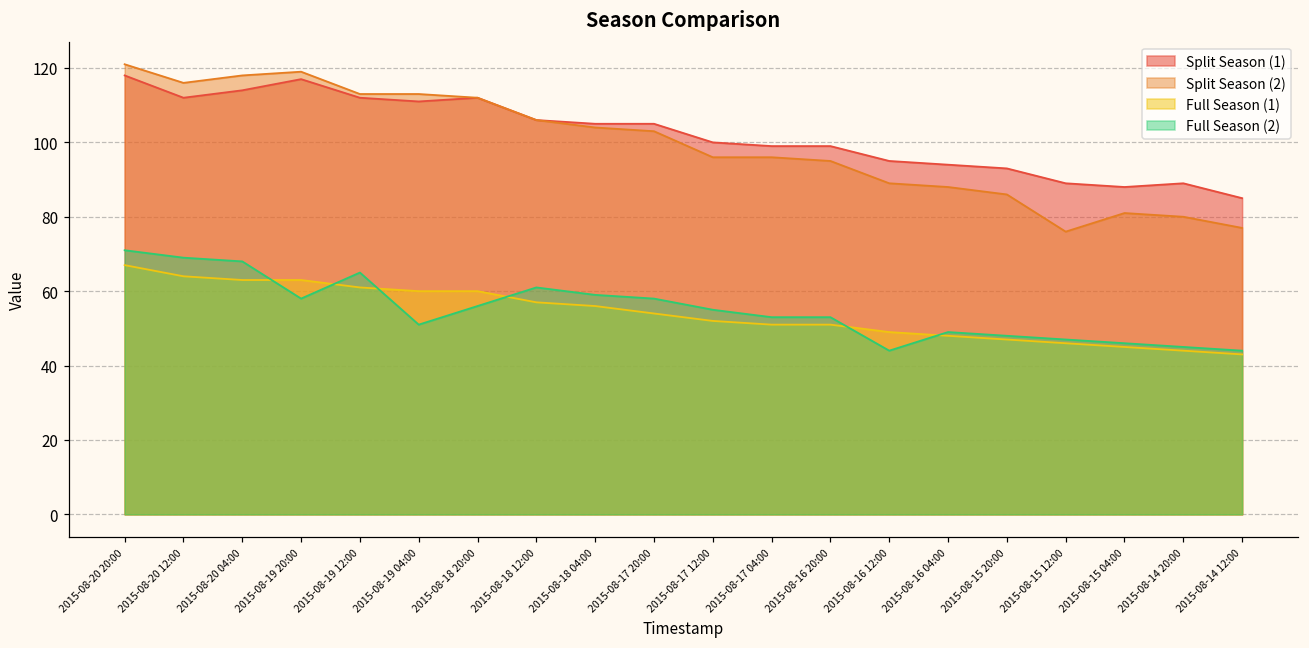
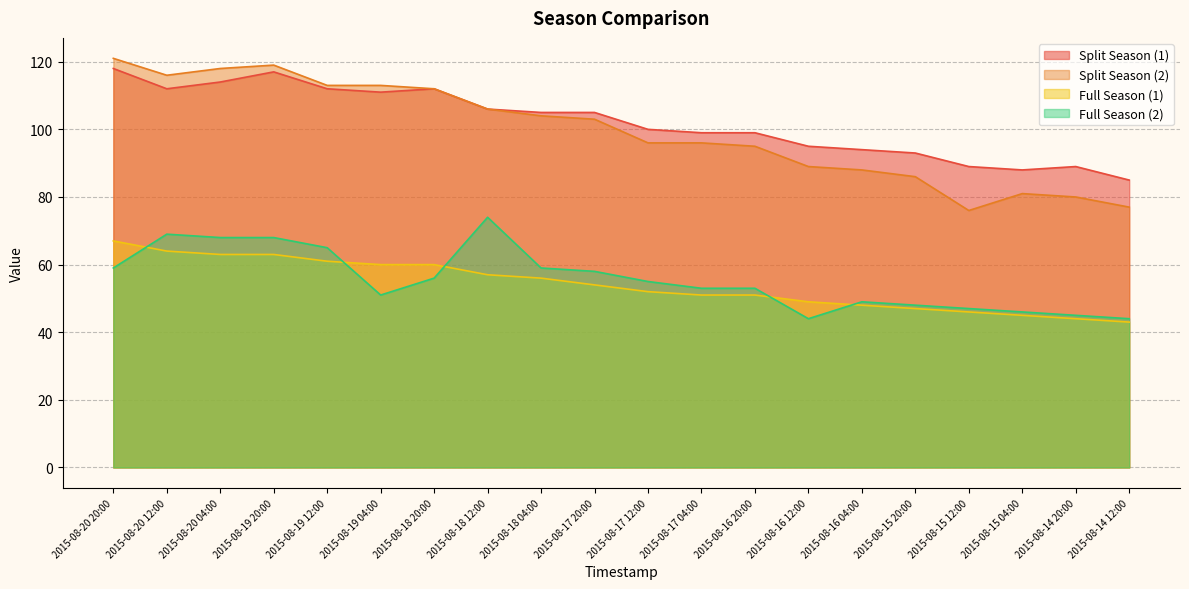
Full Season (2), 2015-08-20 20:00: 71 -> 59
Full Season (2), 2015-08-19 20:00: 58 -> 68
Full Season (2), 2015-08-18 12:00: 61 -> 74
